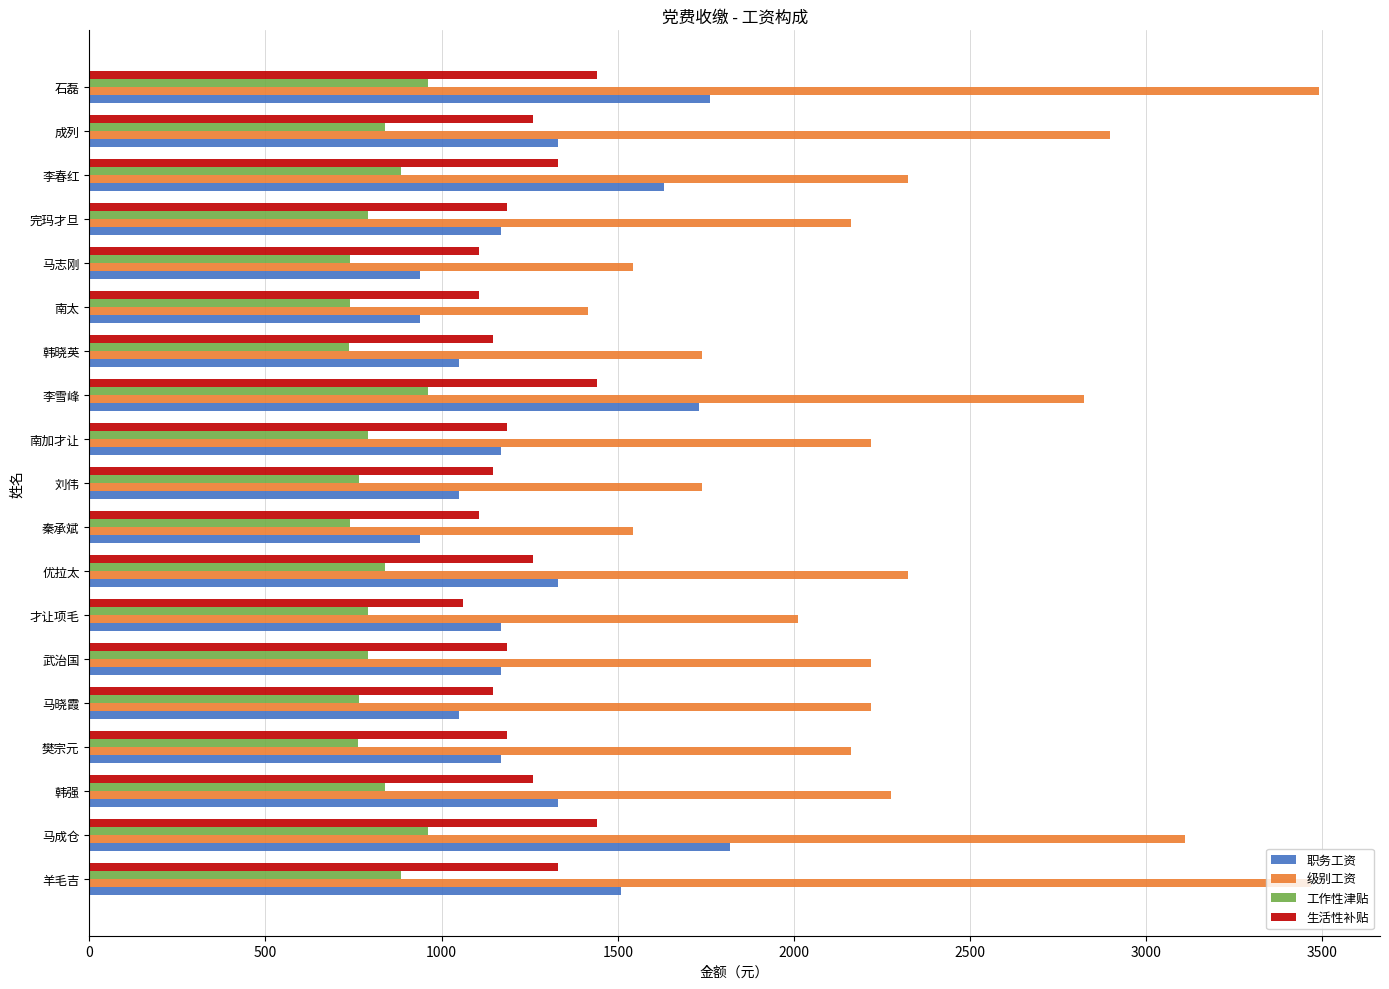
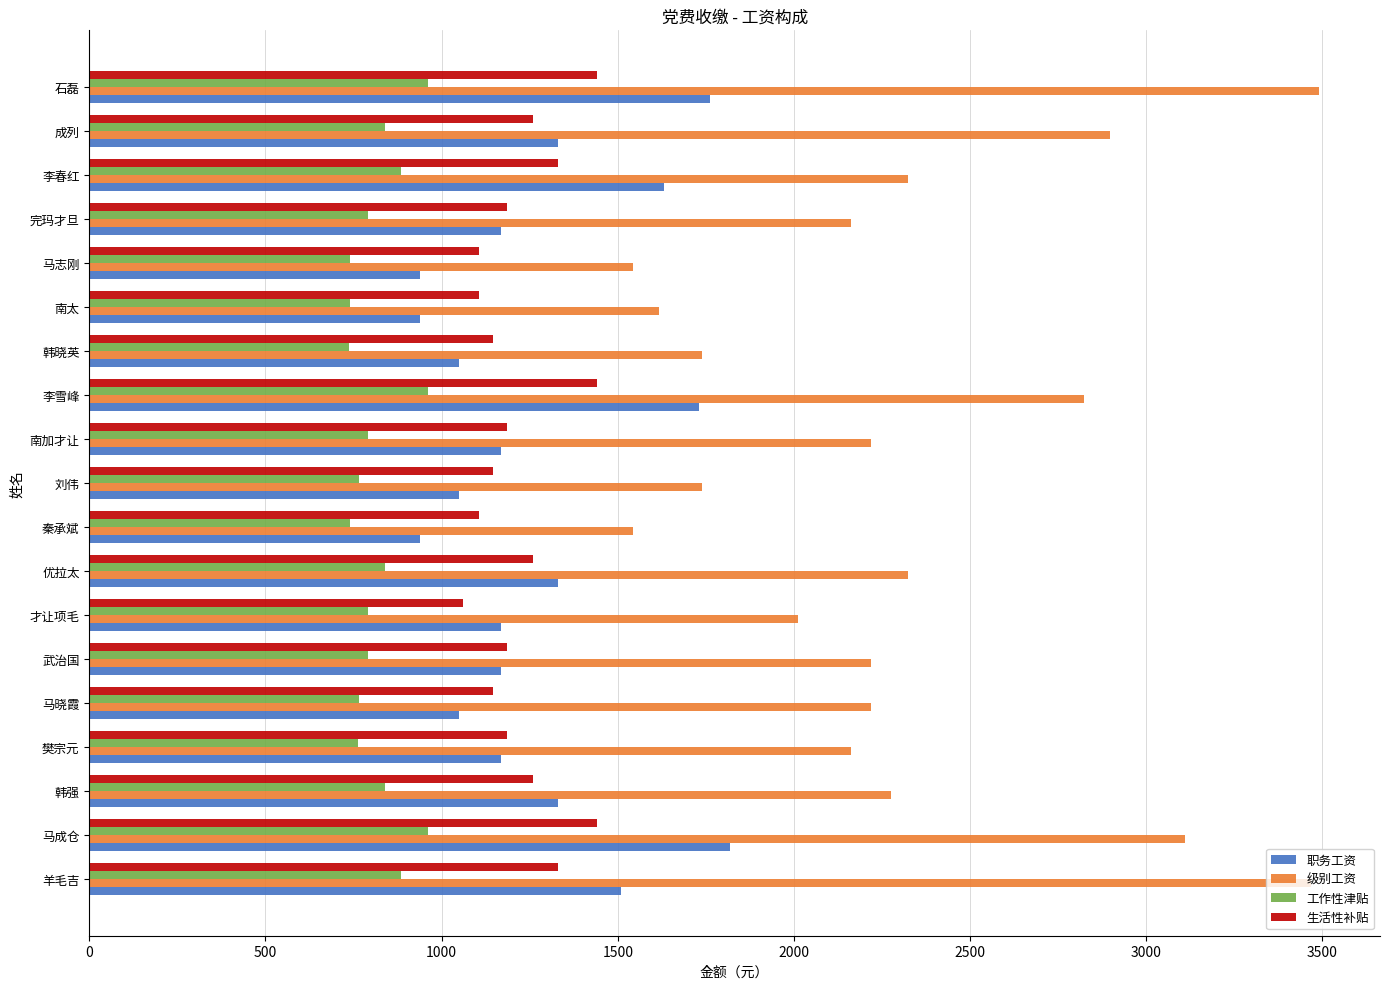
级别工资, 南太: 1420 -> 1620
